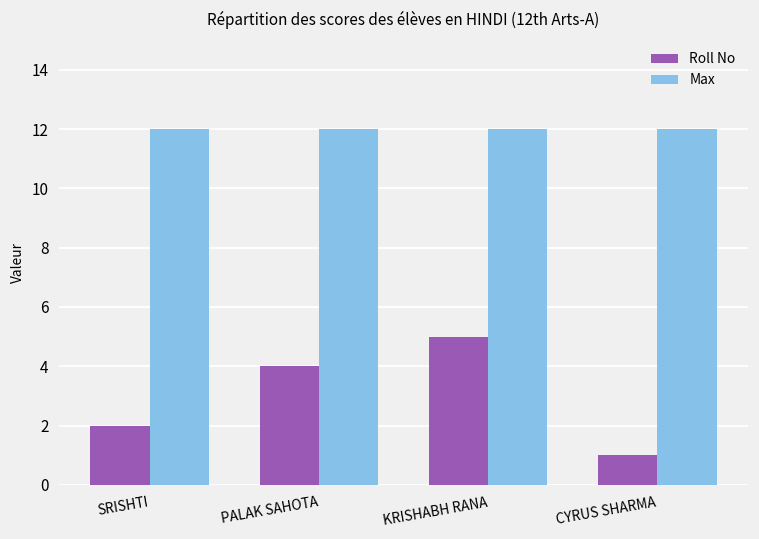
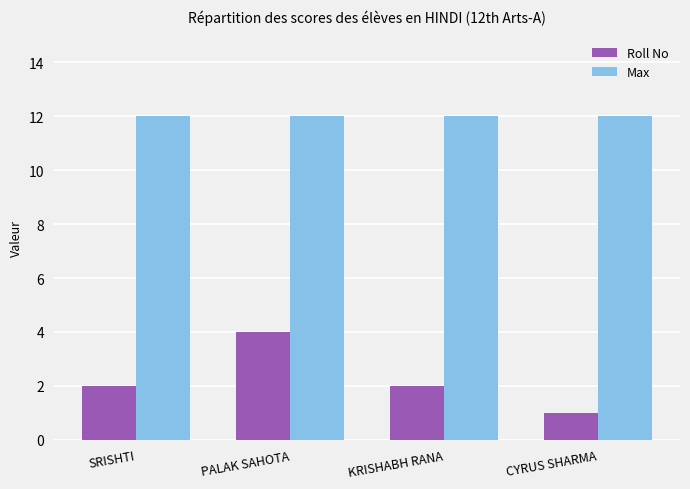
Roll No, KRISHABH RANA: 5 -> 2
